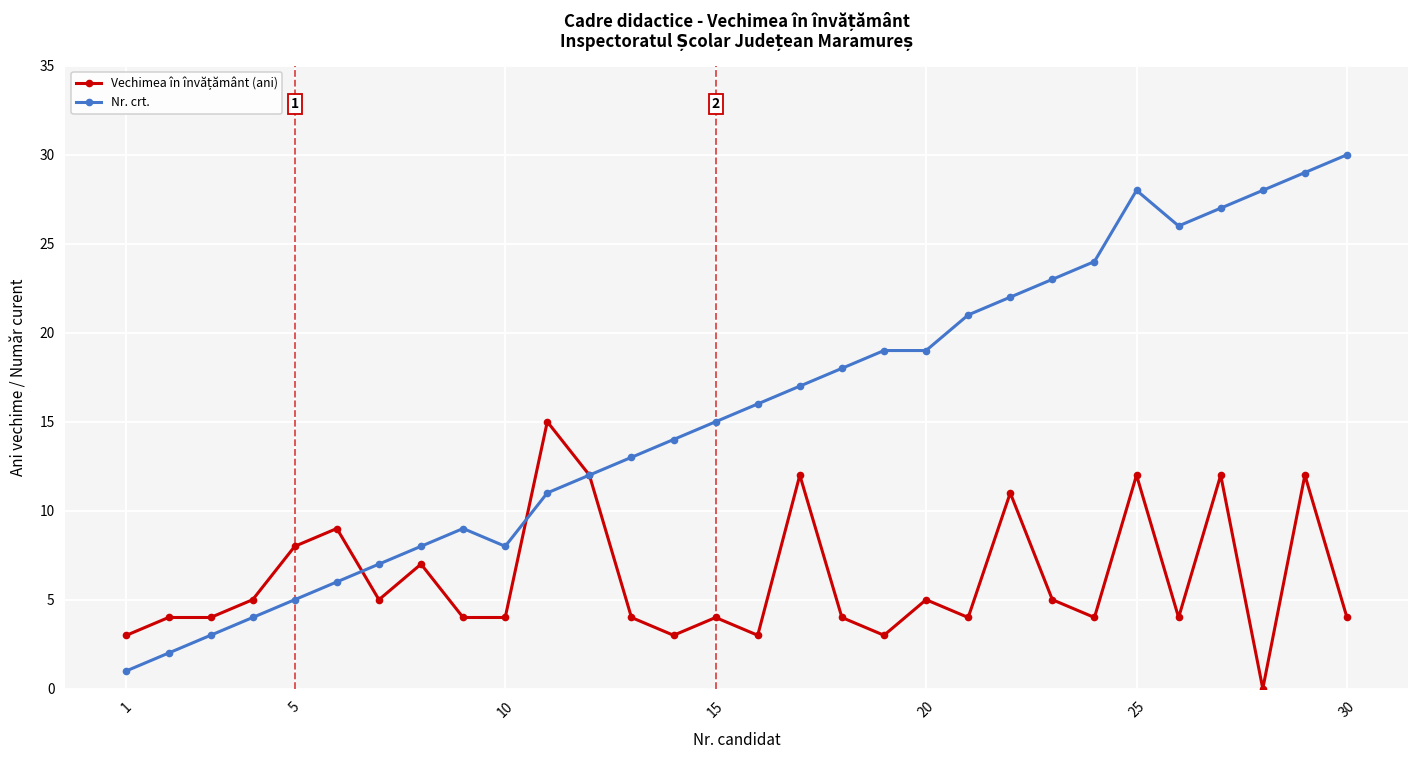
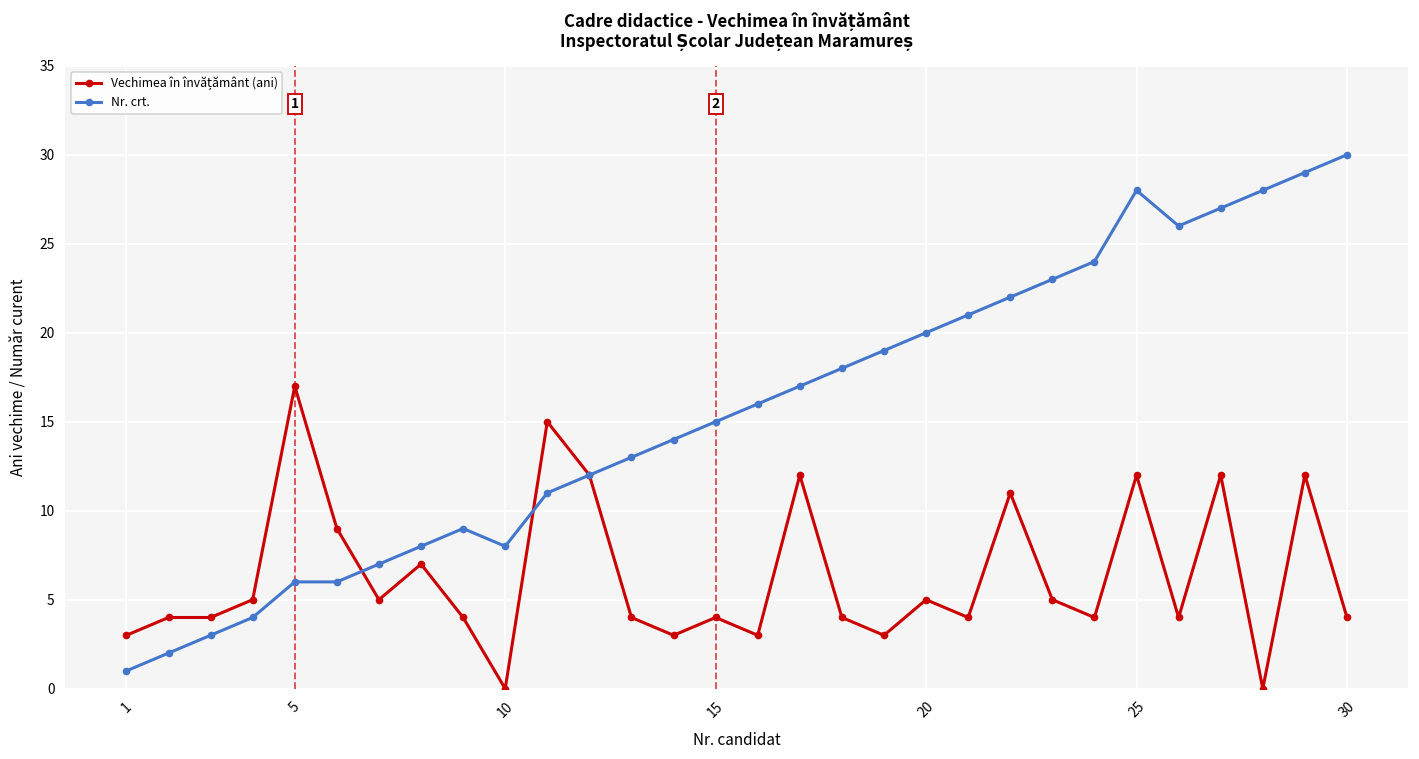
Vechimea în învățământ (ani), 5: 8 -> 17
Nr. crt., 5: 5 -> 6
Vechimea în învățământ (ani), 10: 4 -> 0
Nr. crt., 20: 19 -> 20
